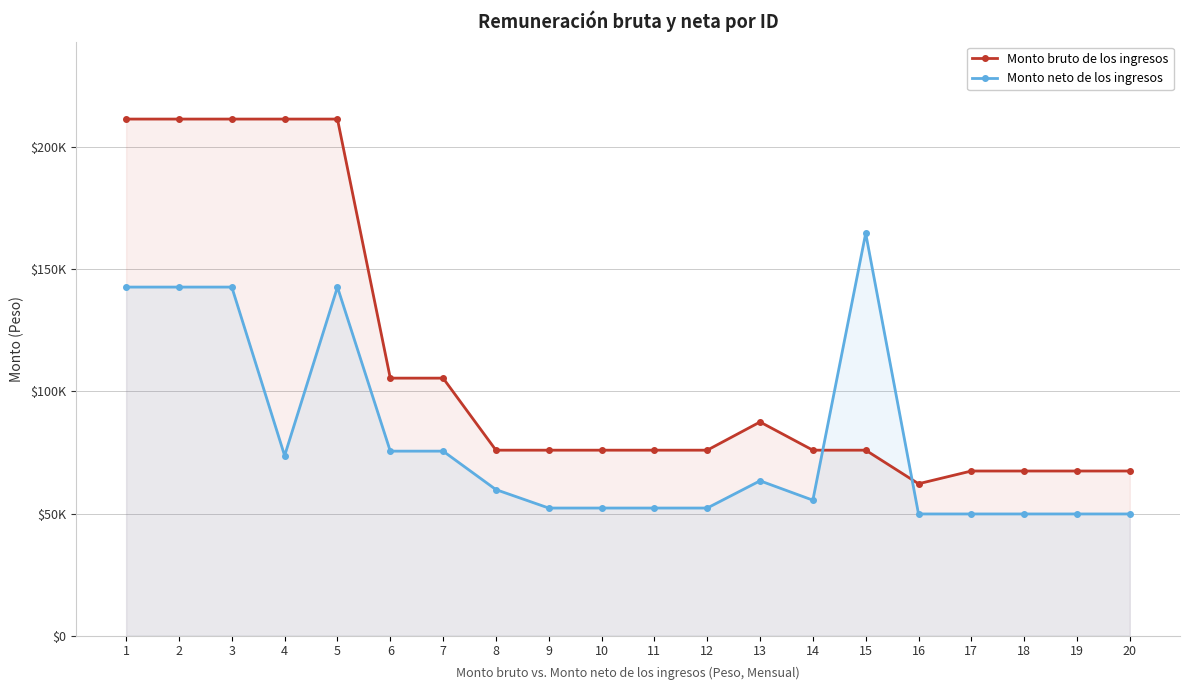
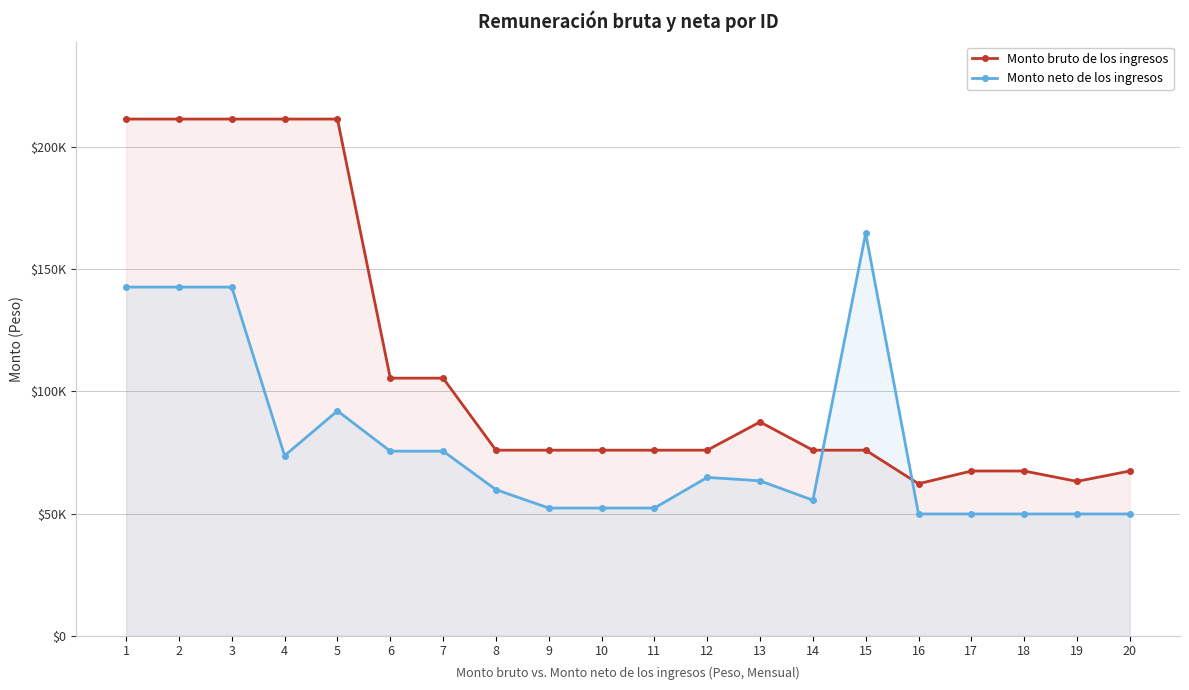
Monto neto de los ingresos, 5: $143000 -> $92000
Monto neto de los ingresos, 12: $52000 -> $65000
Monto bruto de los ingresos, 19: $67000 -> $63000
